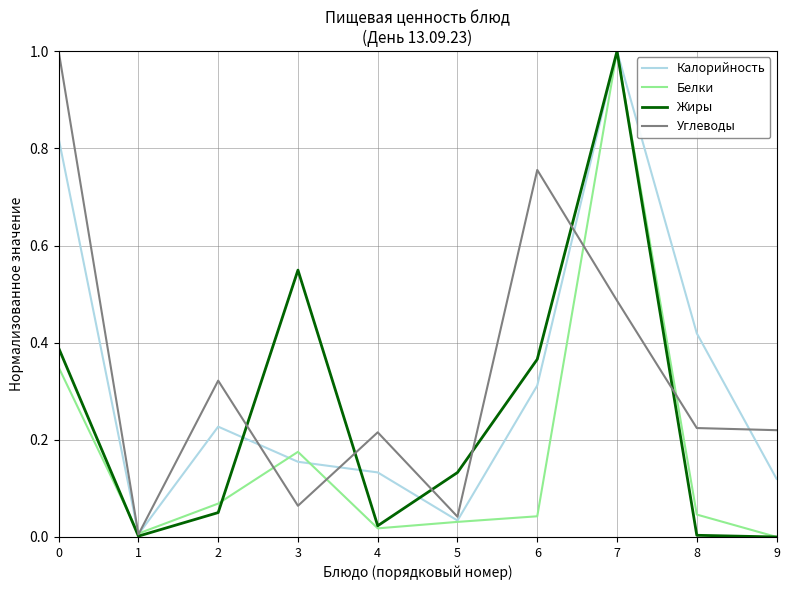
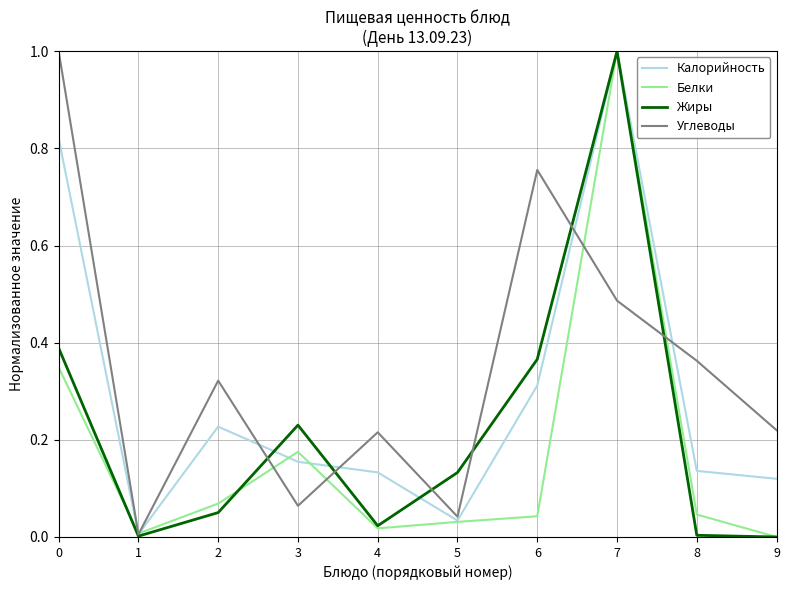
Жиры, 3: 0.55 -> 0.23
Калорийность, 8: 0.42 -> 0.14
Углеводы, 8: 0.22 -> 0.36
